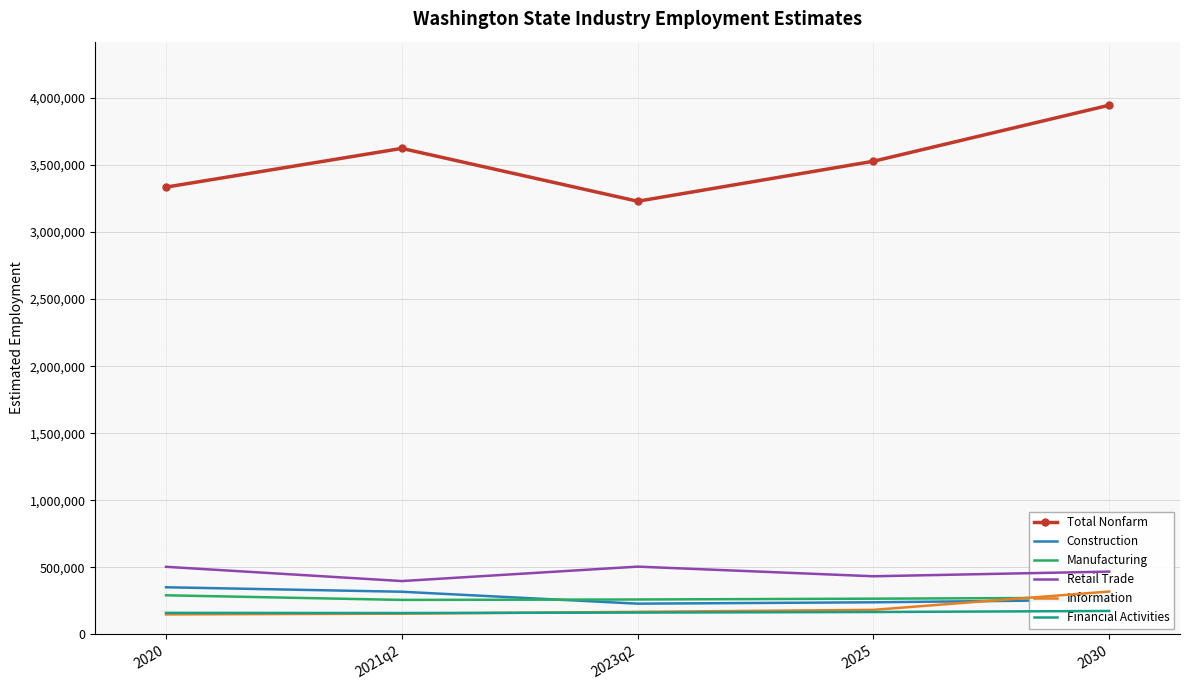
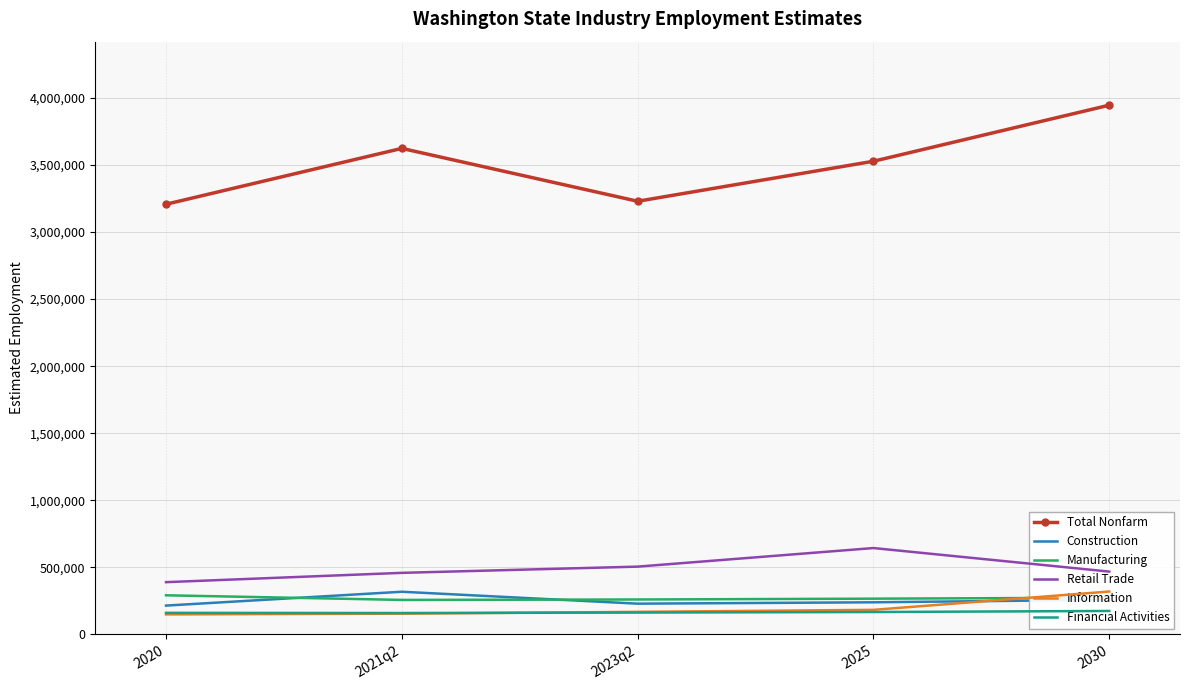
Total Nonfarm, 2020: 3,330,000 -> 3,210,000
Construction, 2020: 350,000 -> 220,000
Retail Trade, 2020: 500,000 -> 390,000
Retail Trade, 2021q2: 400,000 -> 460,000
Retail Trade, 2025: 430,000 -> 640,000
